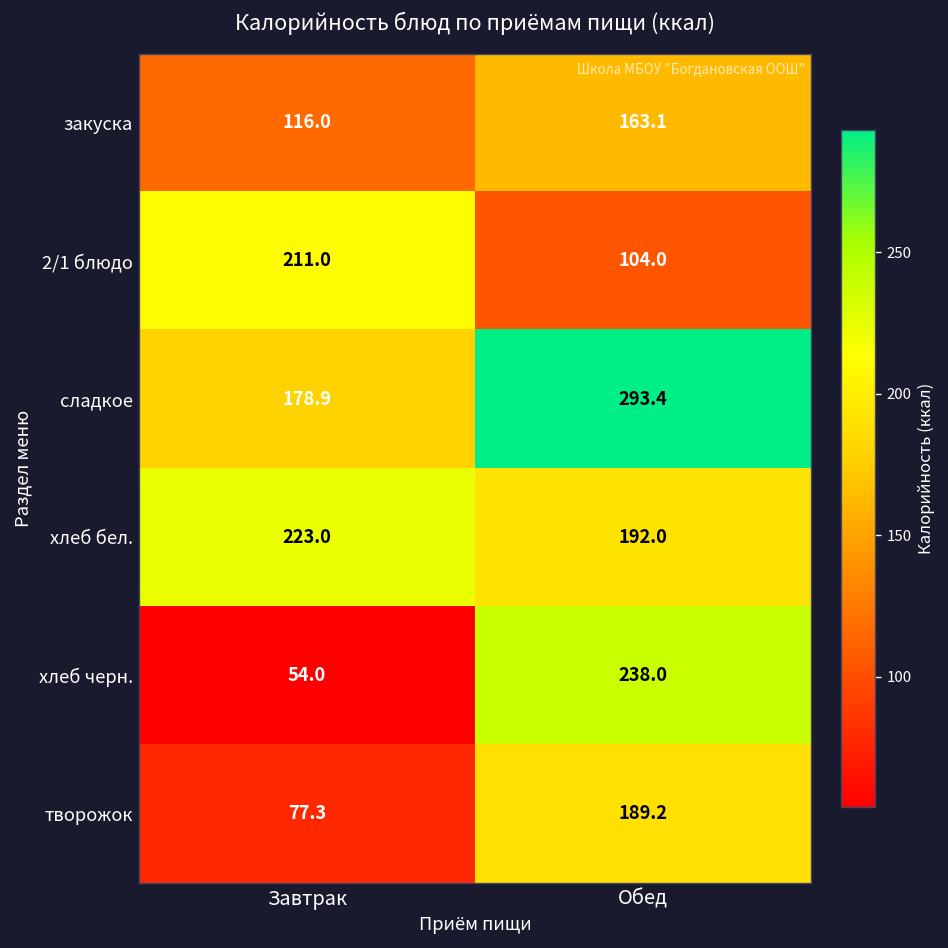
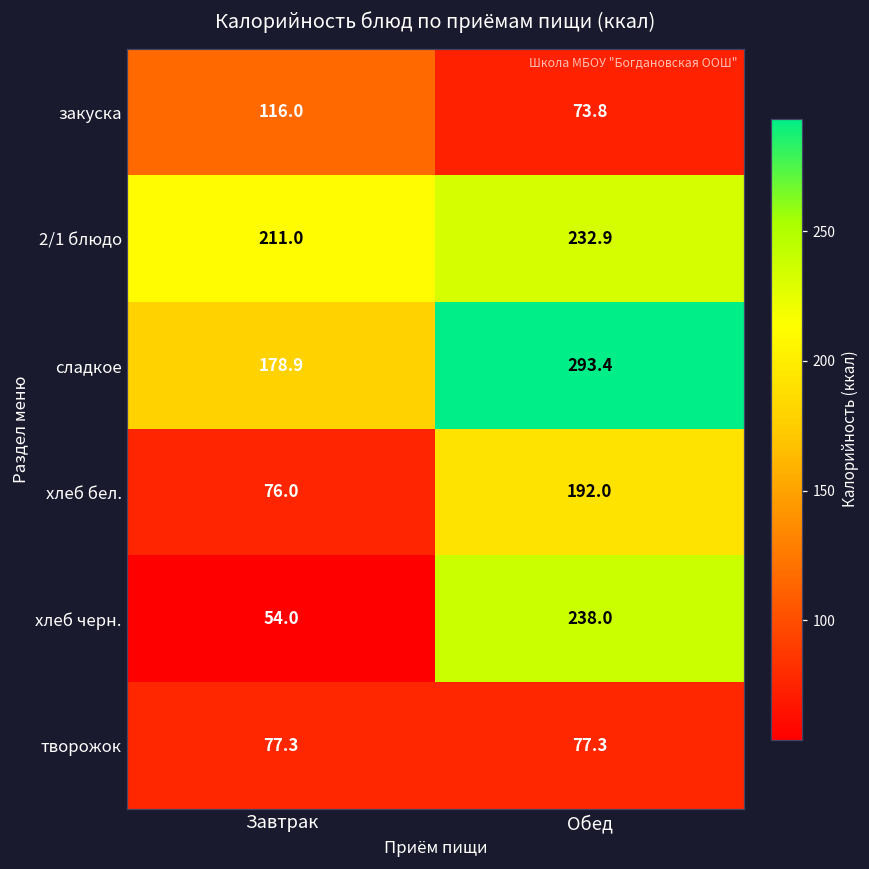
закуска, Обед: 163.1 -> 73.8
2/1 блюдо, Обед: 104.0 -> 232.9
хлеб бел., Завтрак: 223.0 -> 76.0
творожок, Обед: 189.2 -> 77.3
